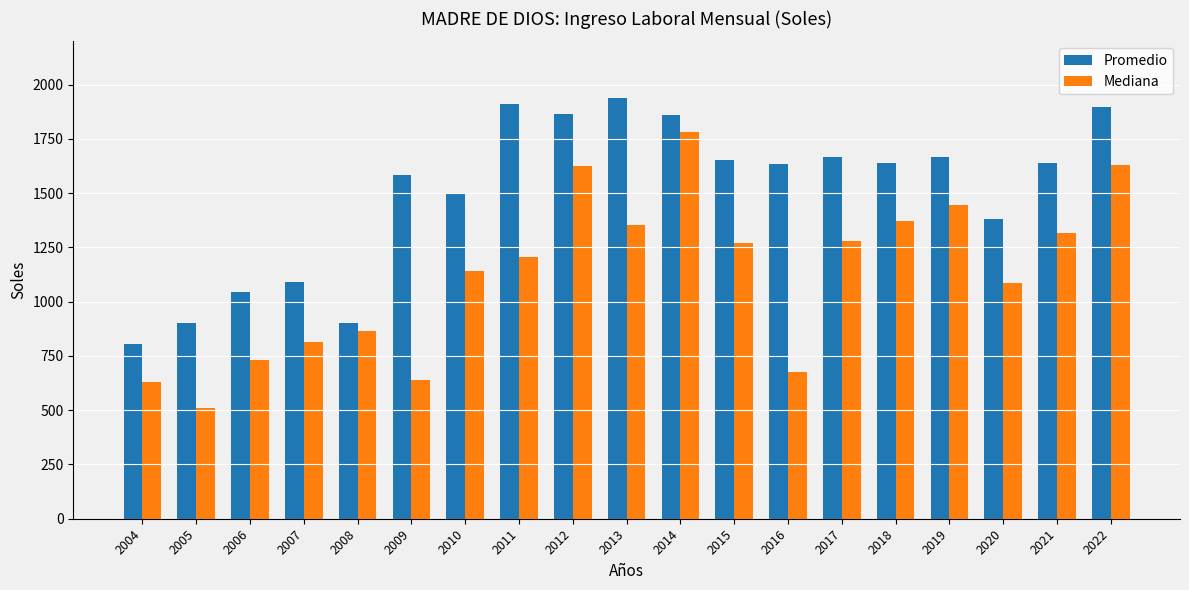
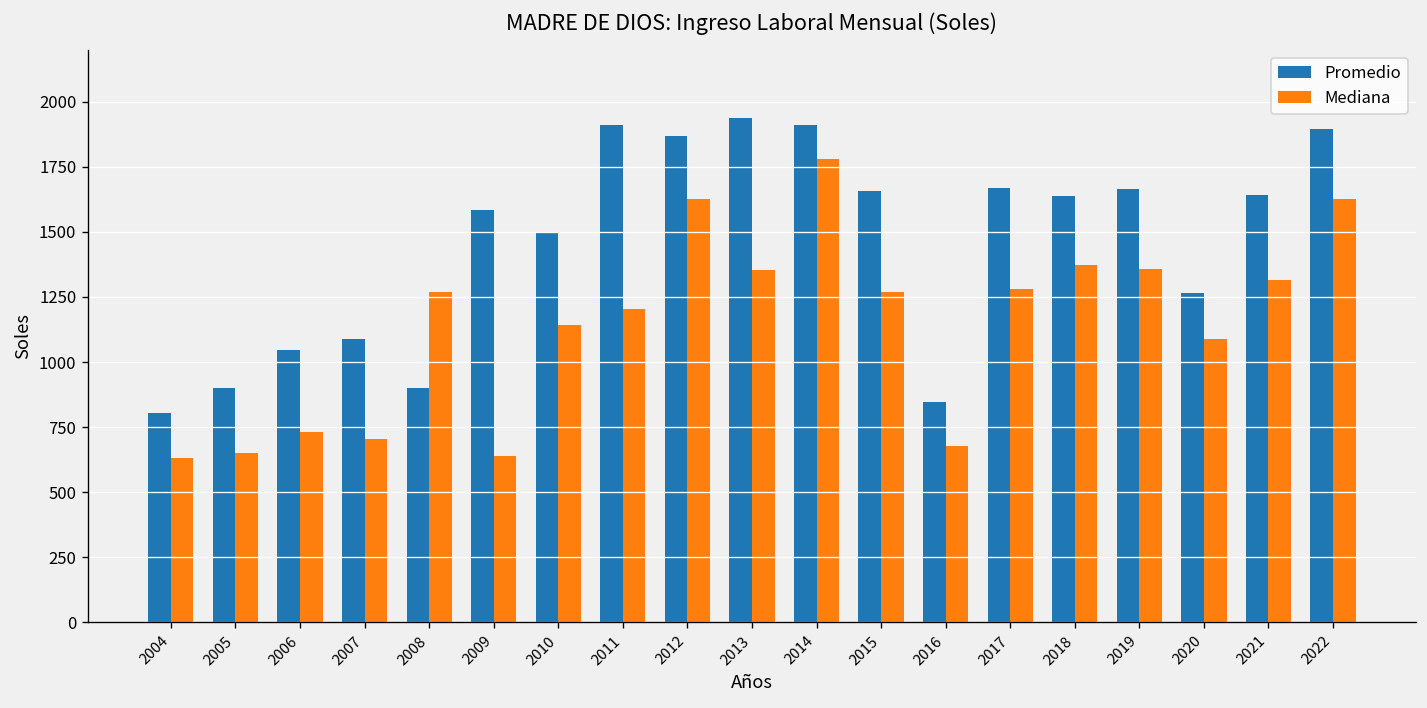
Mediana, 2005: 510 -> 650
Mediana, 2007: 820 -> 710
Mediana, 2008: 870 -> 1270
Promedio, 2014: 1860 -> 1910
Promedio, 2016: 1630 -> 850
Mediana, 2019: 1450 -> 1360
Promedio, 2020: 1380 -> 1260
